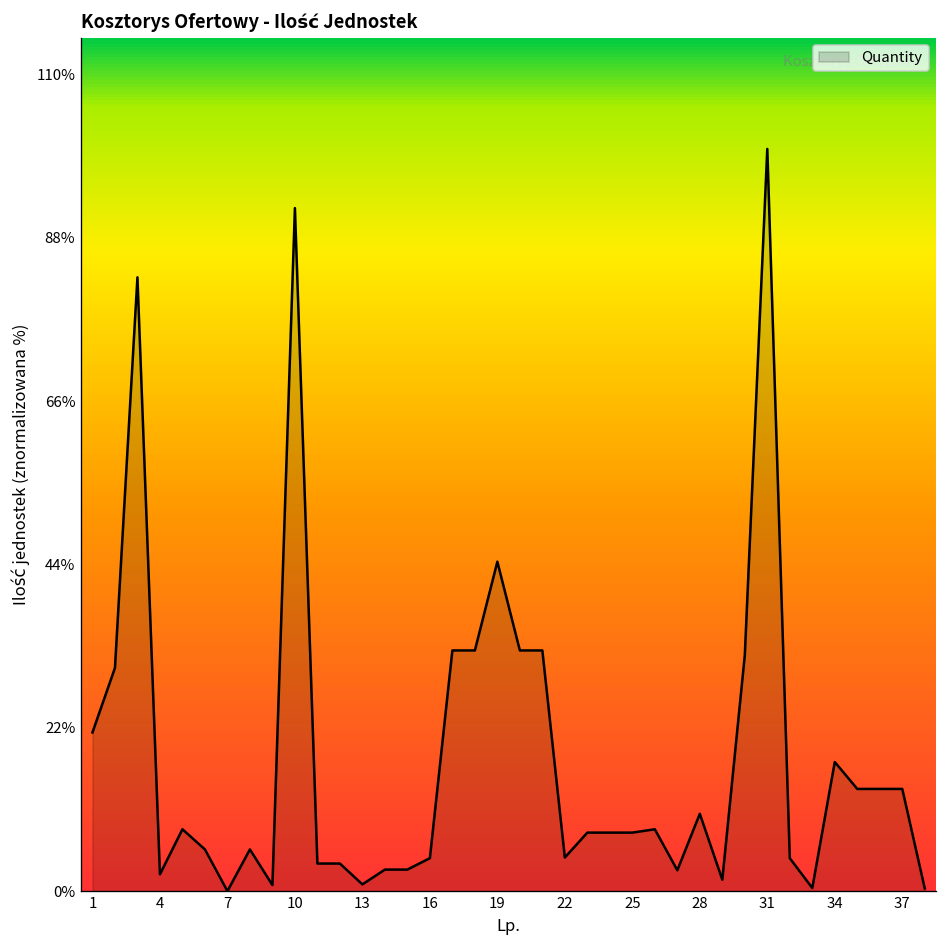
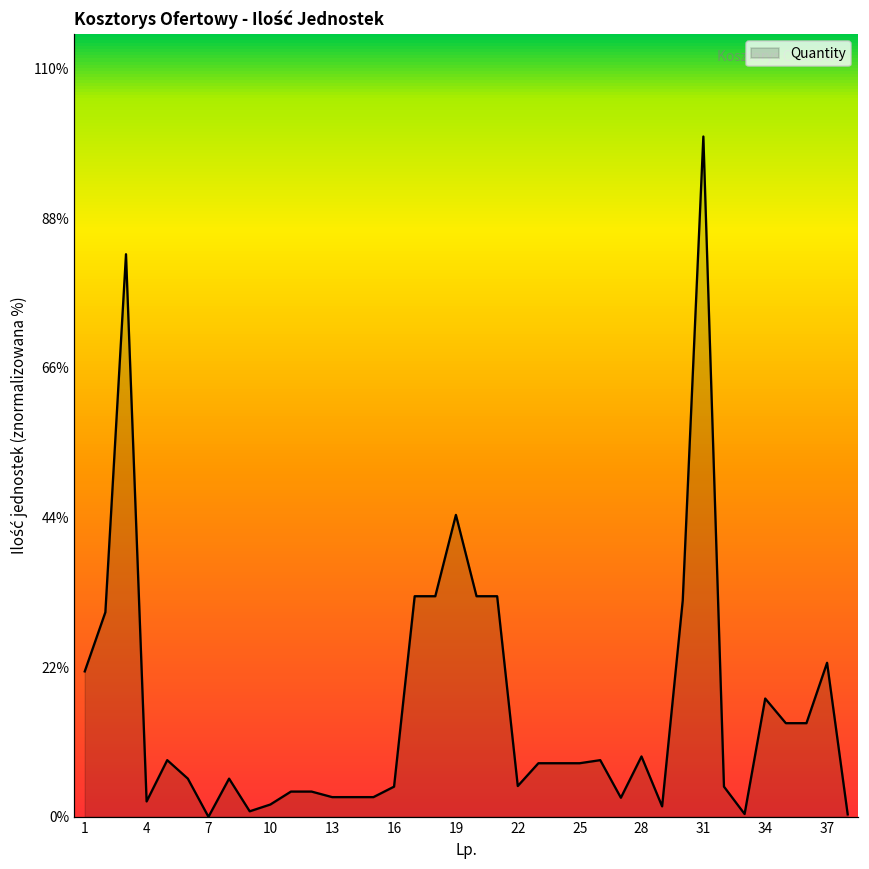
10: 92% -> 2%
13: 1% -> 3%
28: 10% -> 9%
37: 14% -> 23%
